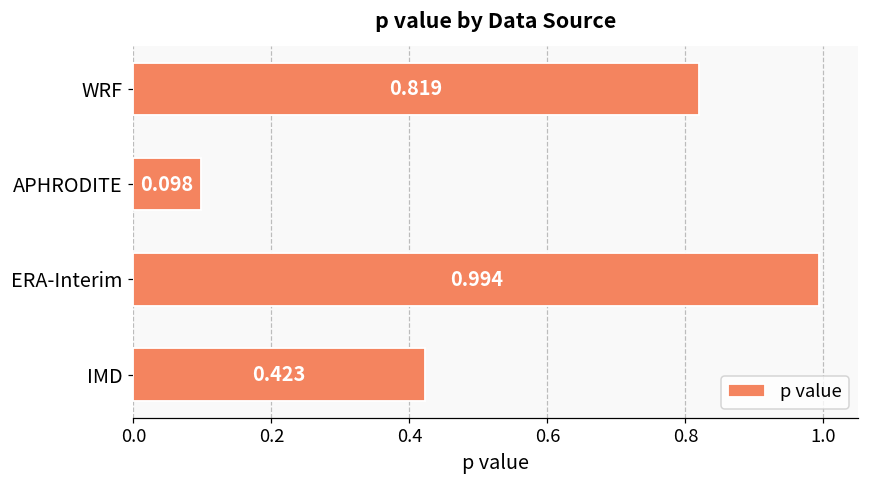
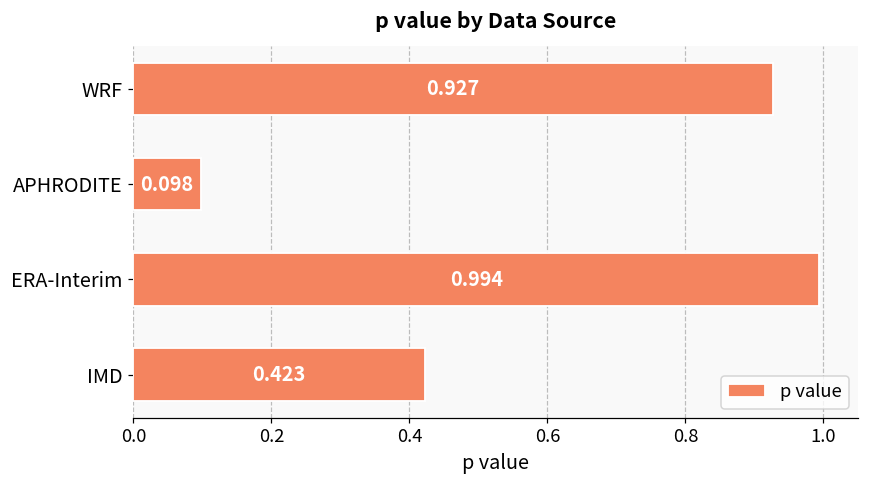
WRF: 0.819 -> 0.927
